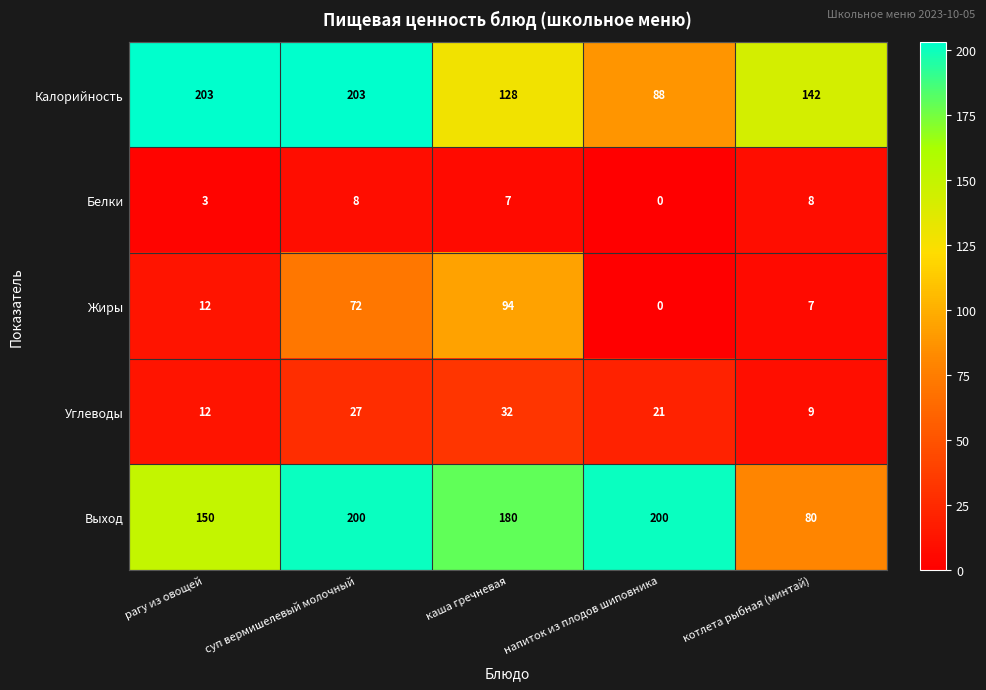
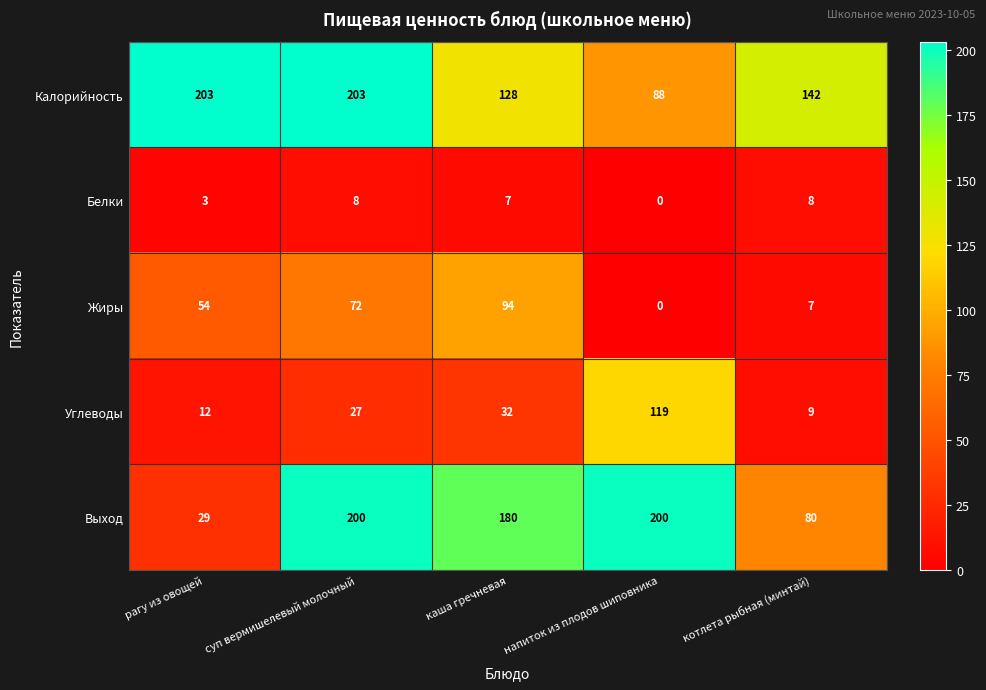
Жиры, рагу из овощей: 12 -> 54
Углеводы, напиток из плодов шиповника: 21 -> 119
Выход, рагу из овощей: 150 -> 29
